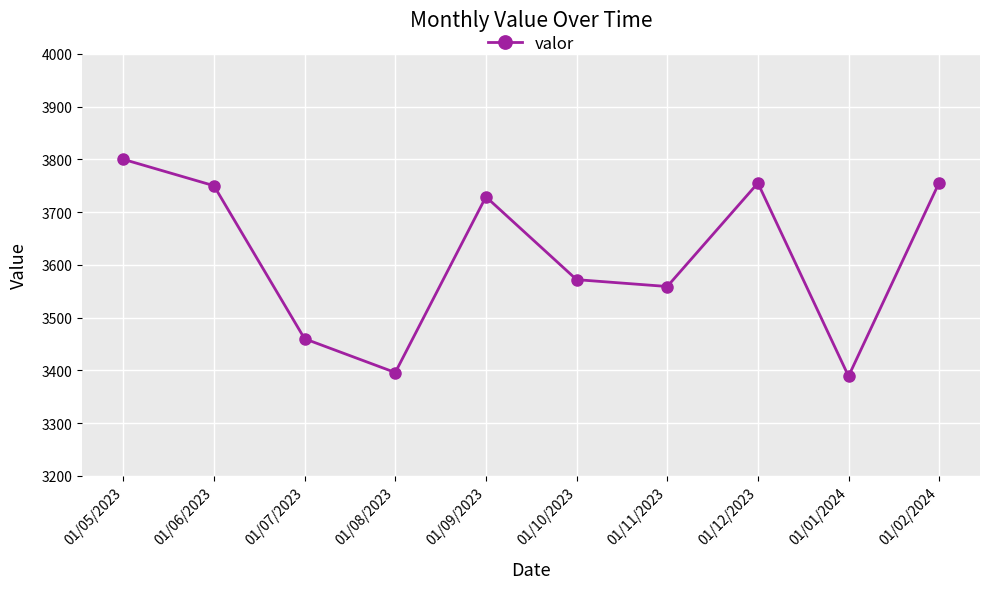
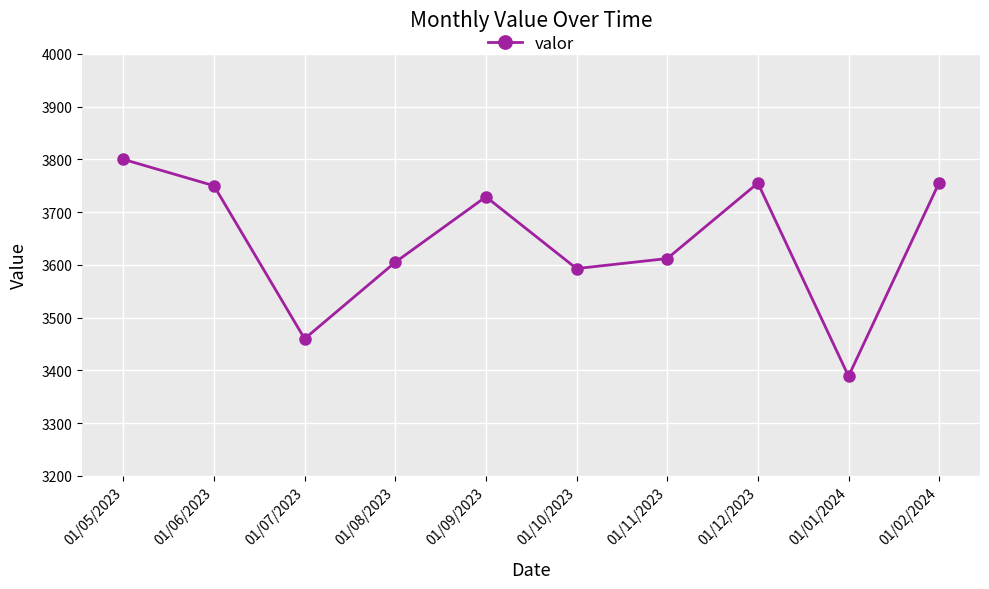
01/08/2023: 3400 -> 3610
01/10/2023: 3570 -> 3590
01/11/2023: 3560 -> 3610
